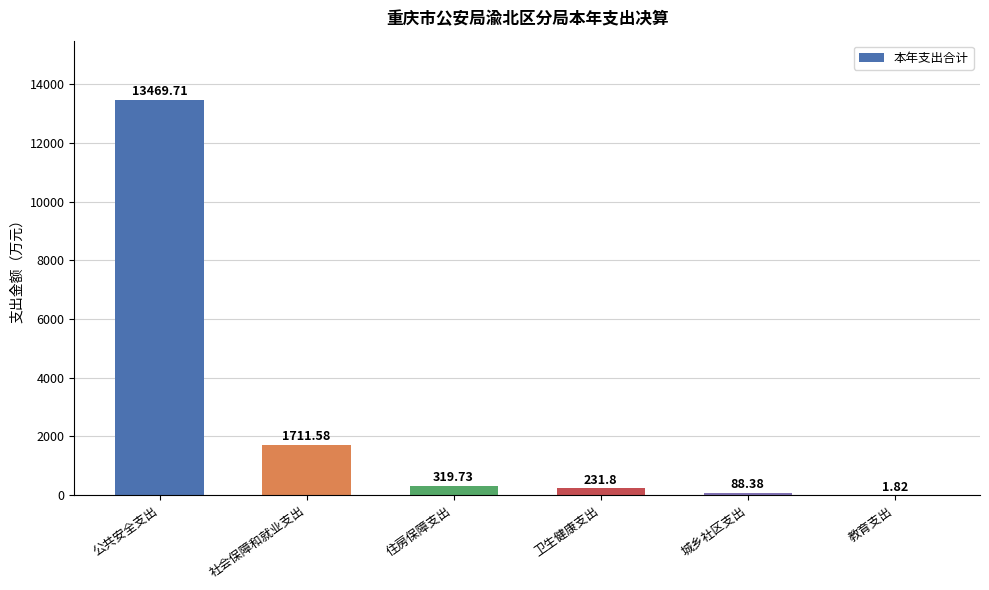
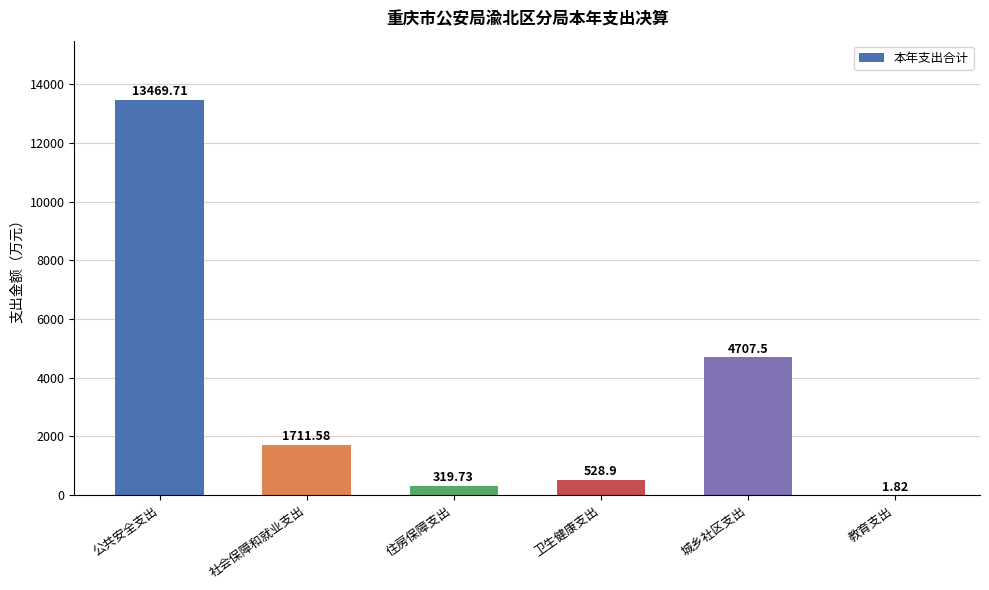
卫生健康支出: 231.8 -> 528.9
城乡社区支出: 88.38 -> 4707.5
